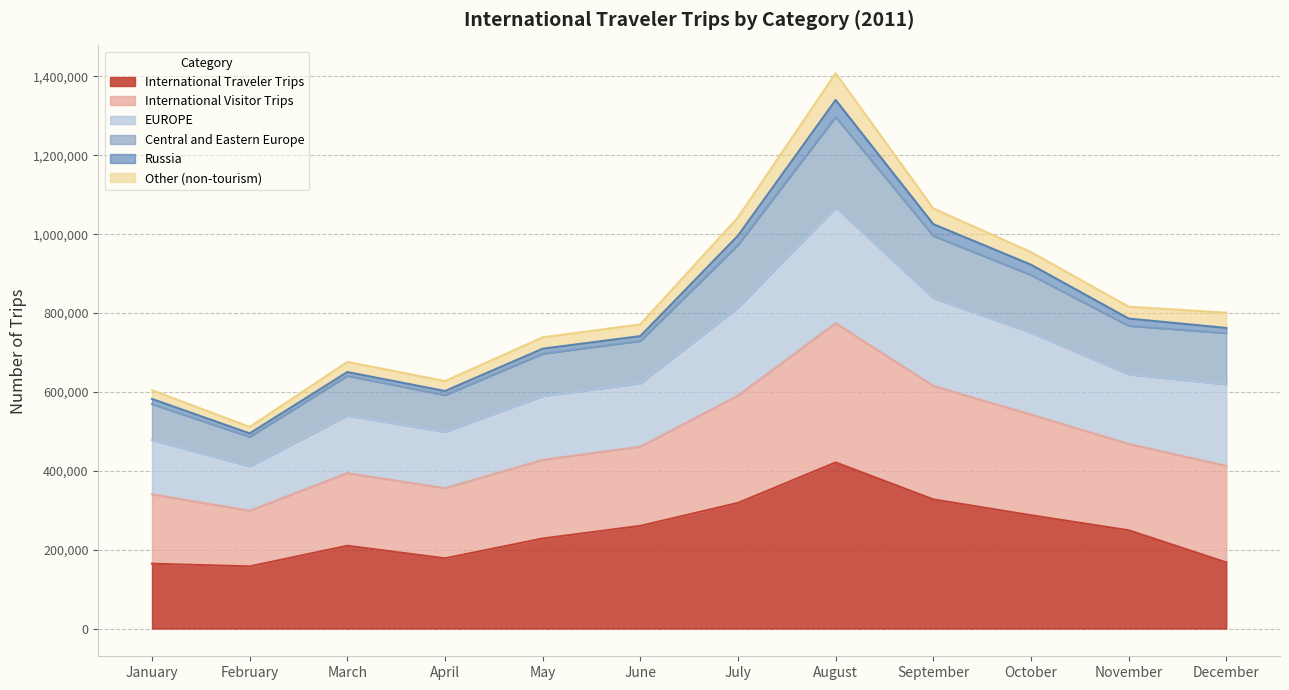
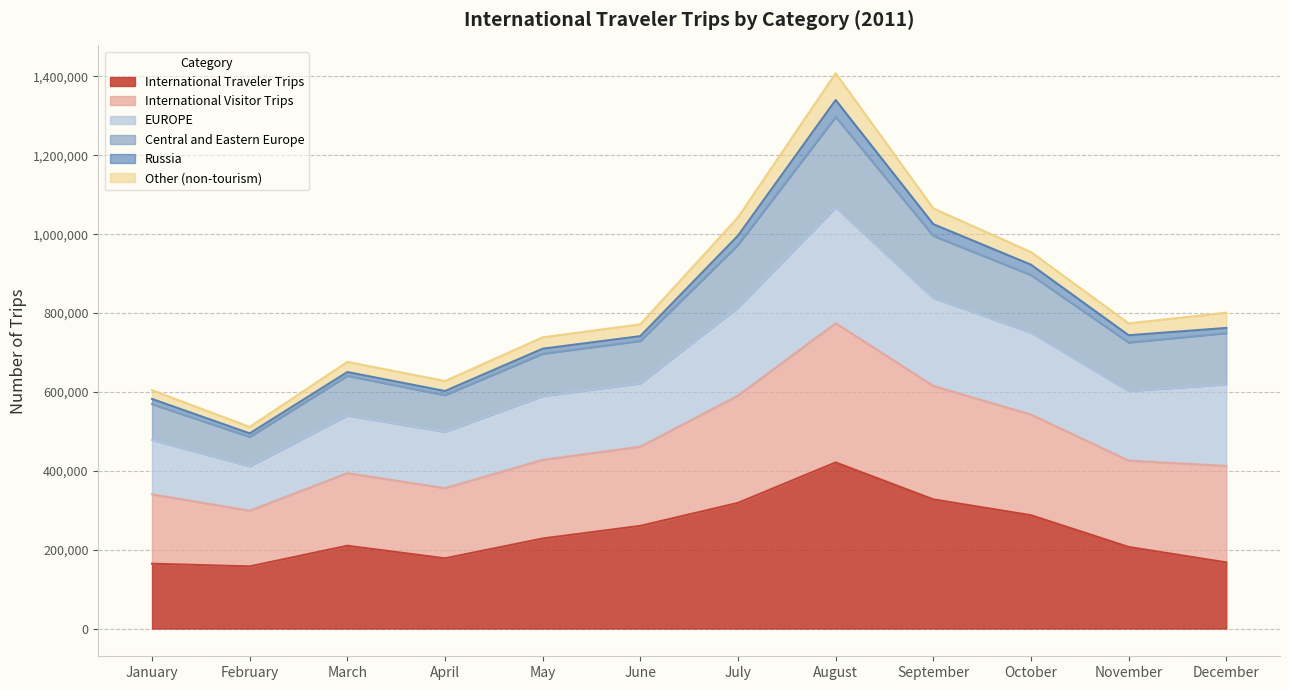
International Traveler Trips, November: 250,000 -> 210,000
